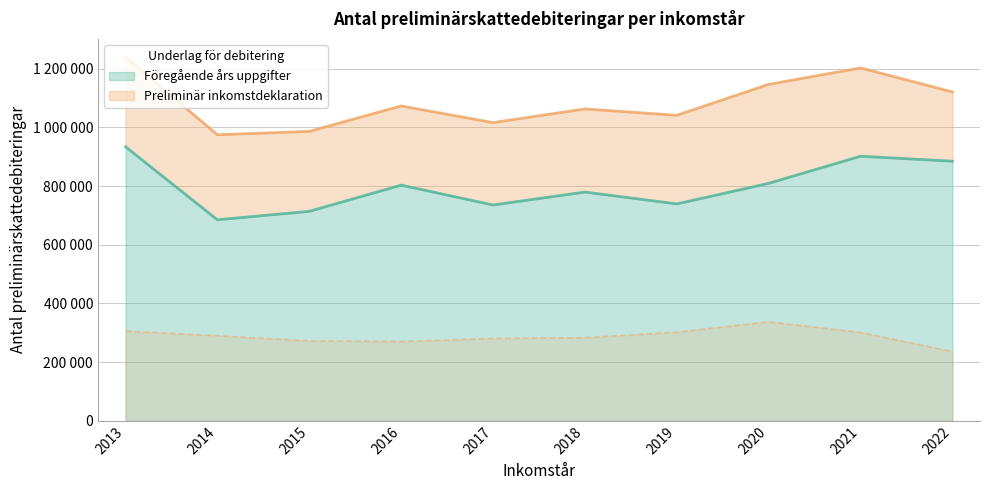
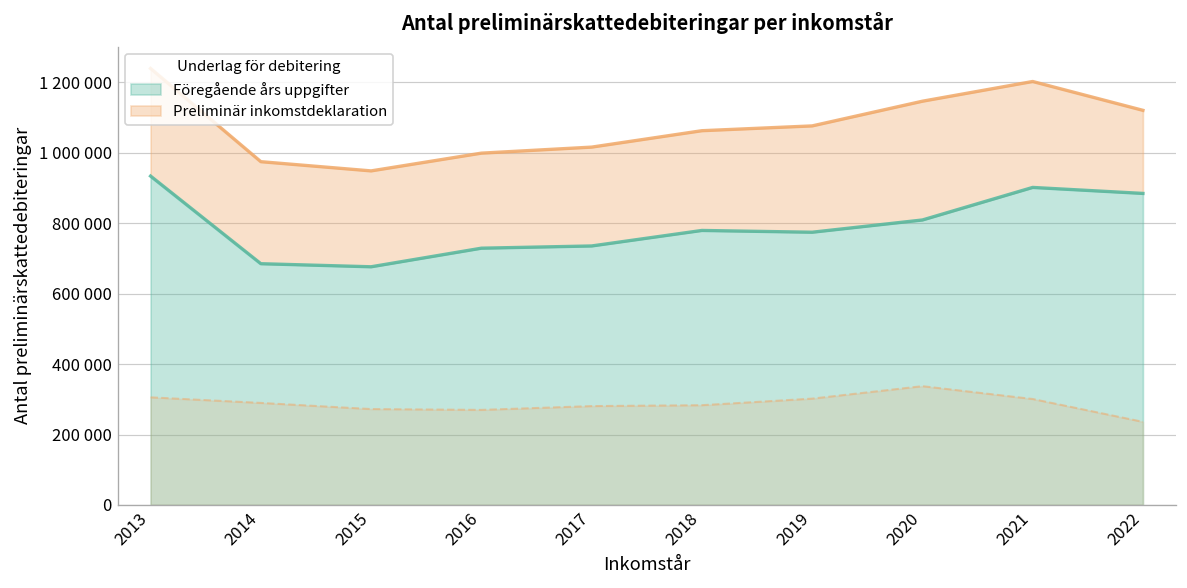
Föregående års uppgifter, 2015: 710000 -> 680000
Föregående års uppgifter, 2016: 800000 -> 730000
Föregående års uppgifter, 2019: 740000 -> 770000
